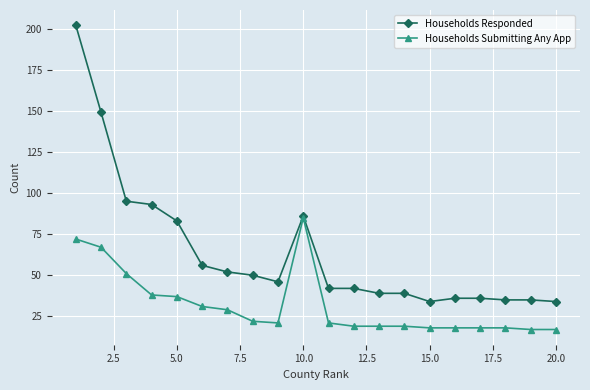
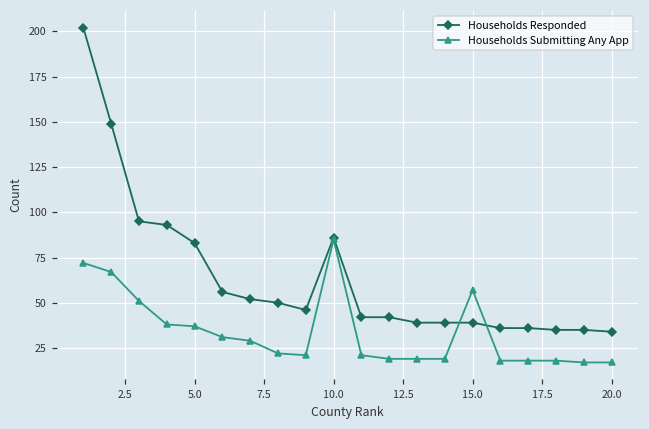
Households Responded, 15.0: 34 -> 39
Households Submitting Any App, 15.0: 18 -> 57
